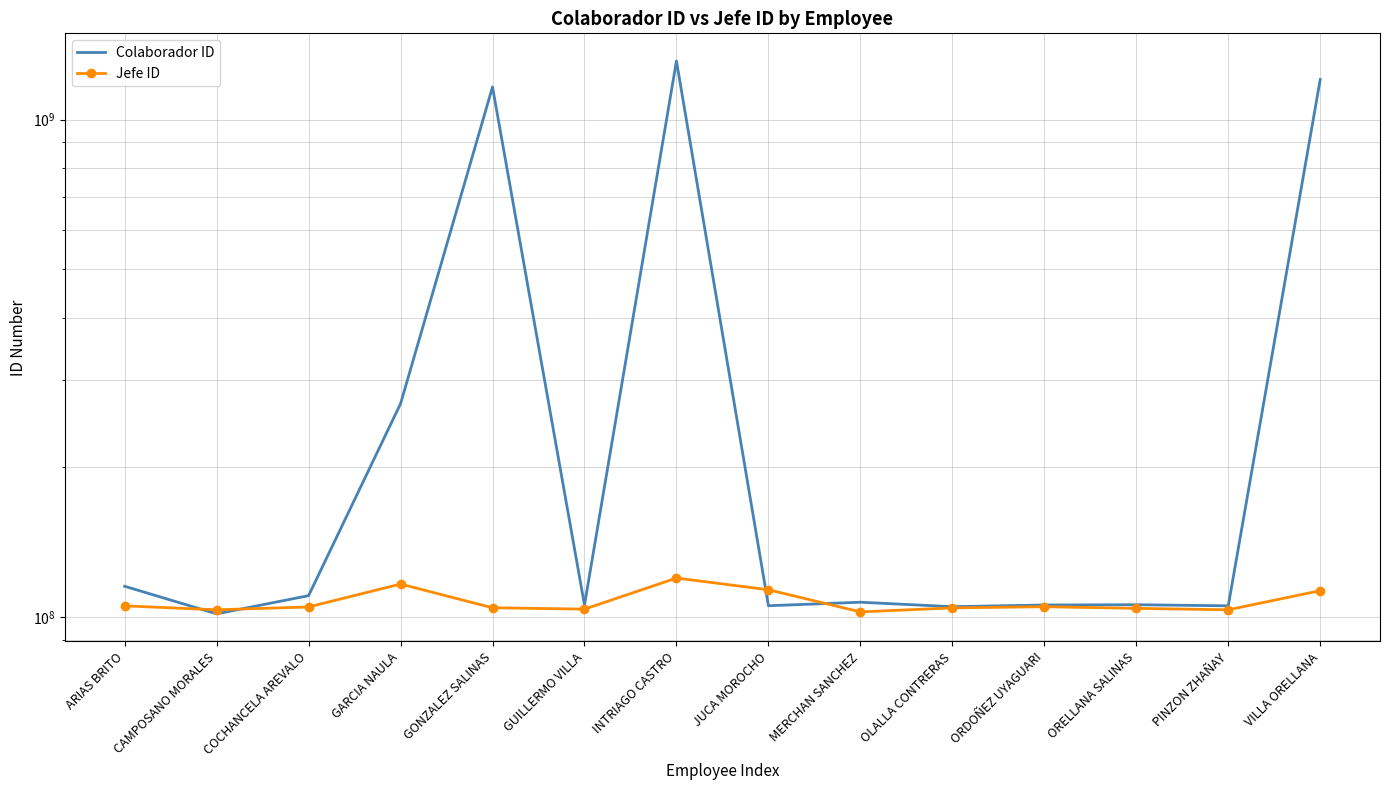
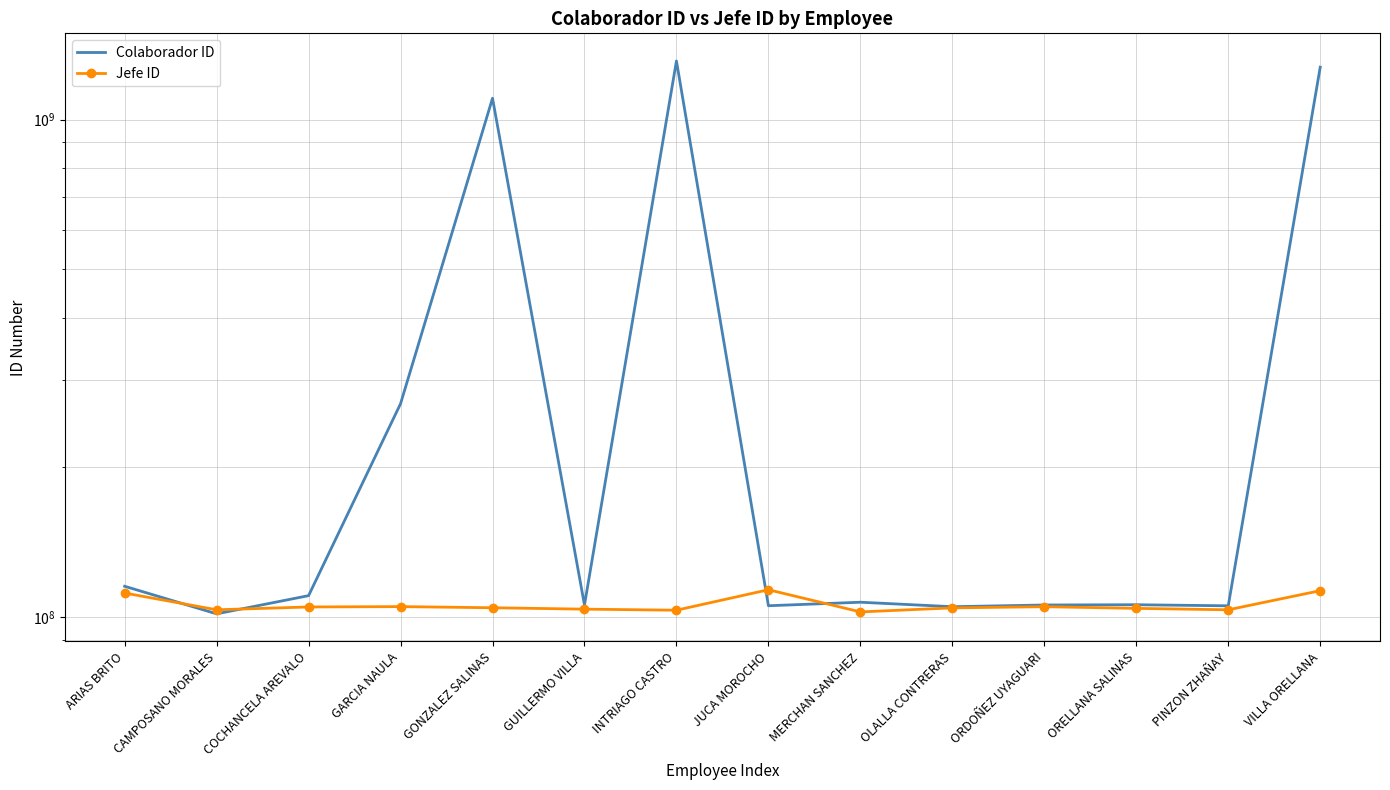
Jefe ID, ARIAS BRITO: 105000000 -> 112000000
Jefe ID, GARCIA NAULA: 117000000 -> 105000000
Colaborador ID, GONZALEZ SALINAS: 1160000000 -> 1100000000
Jefe ID, INTRIAGO CASTRO: 120000000 -> 103000000
Colaborador ID, VILLA ORELLANA: 1200000000 -> 1270000000
